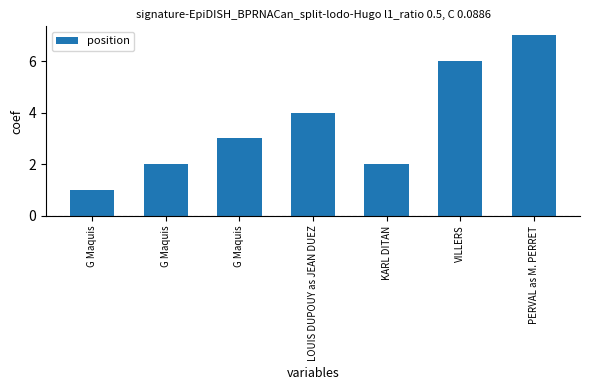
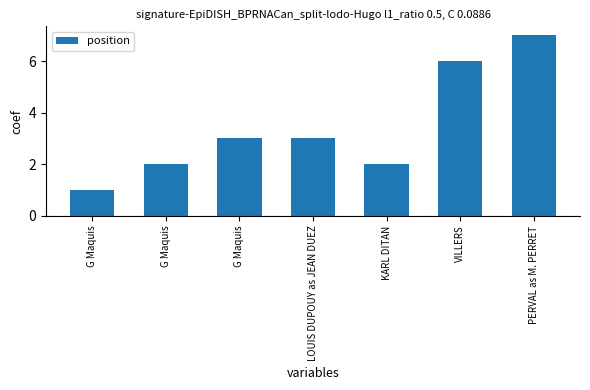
LOUIS DUPOUY as JEAN DUEZ: 4 -> 3
